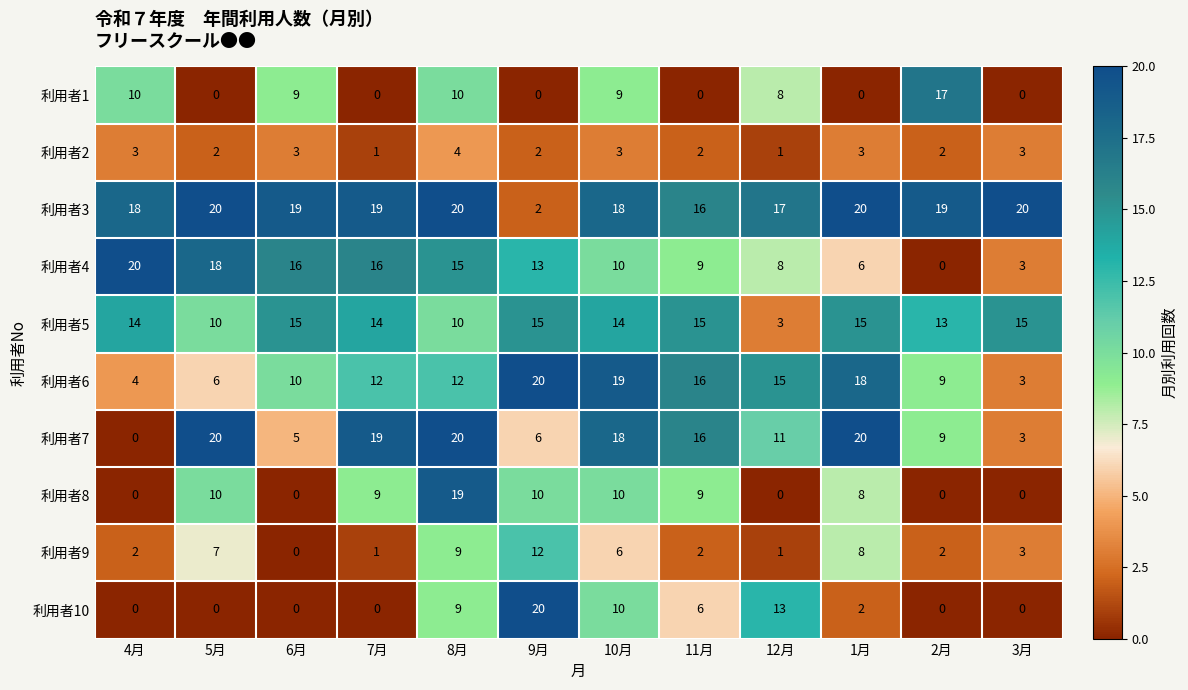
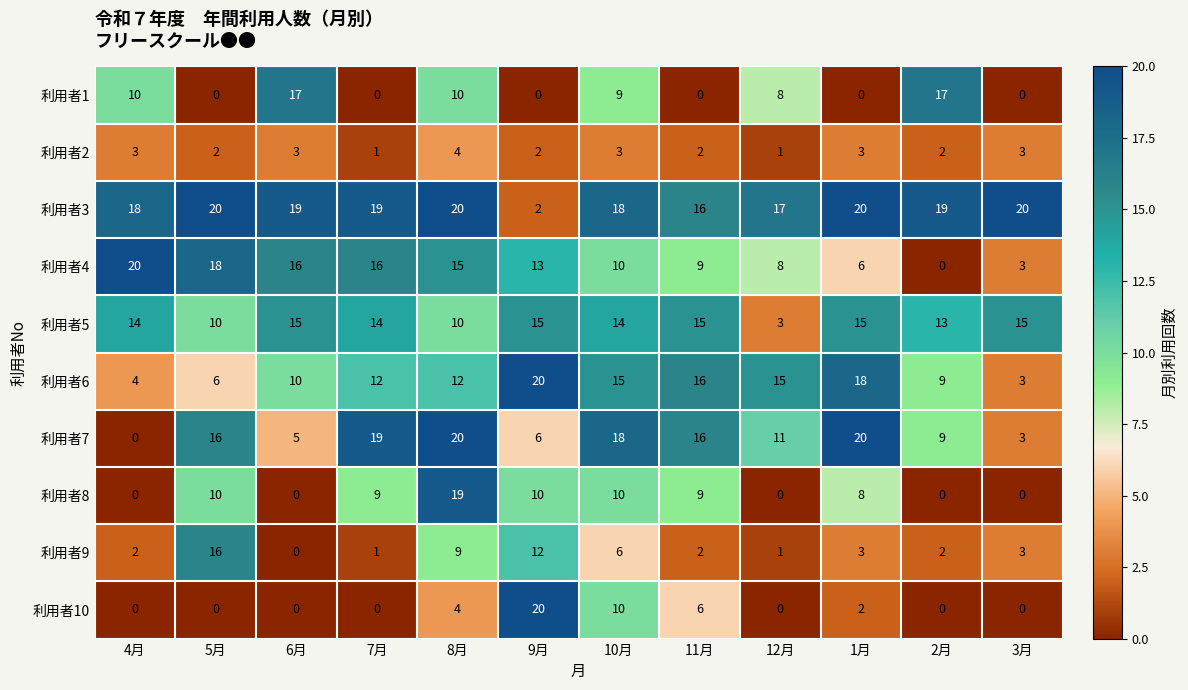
利用者1, 6月: 9 -> 17
利用者6, 10月: 19 -> 15
利用者7, 5月: 20 -> 16
利用者9, 5月: 7 -> 16
利用者9, 1月: 8 -> 3
利用者10, 8月: 9 -> 4
利用者10, 12月: 13 -> 0
